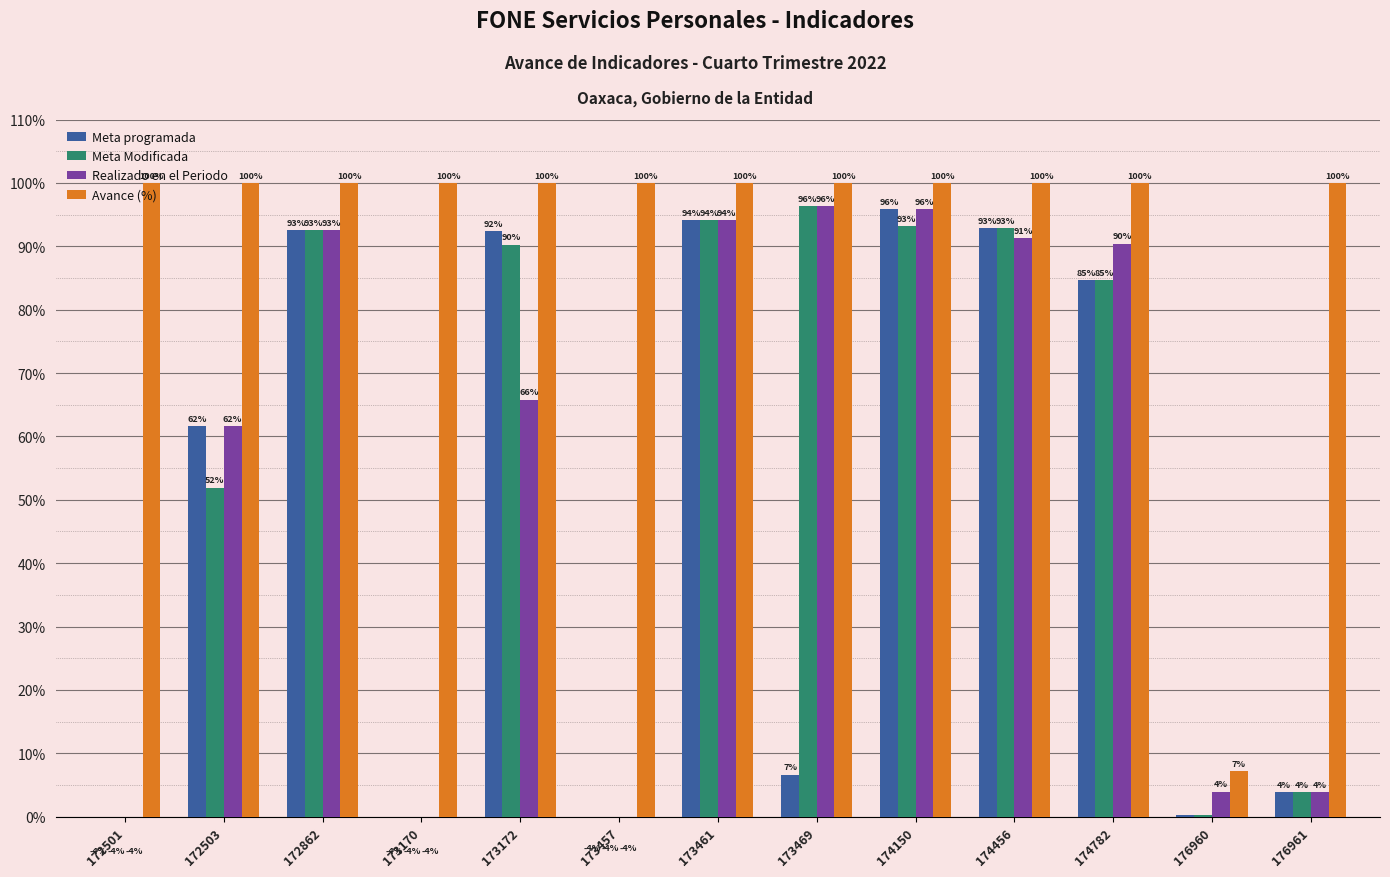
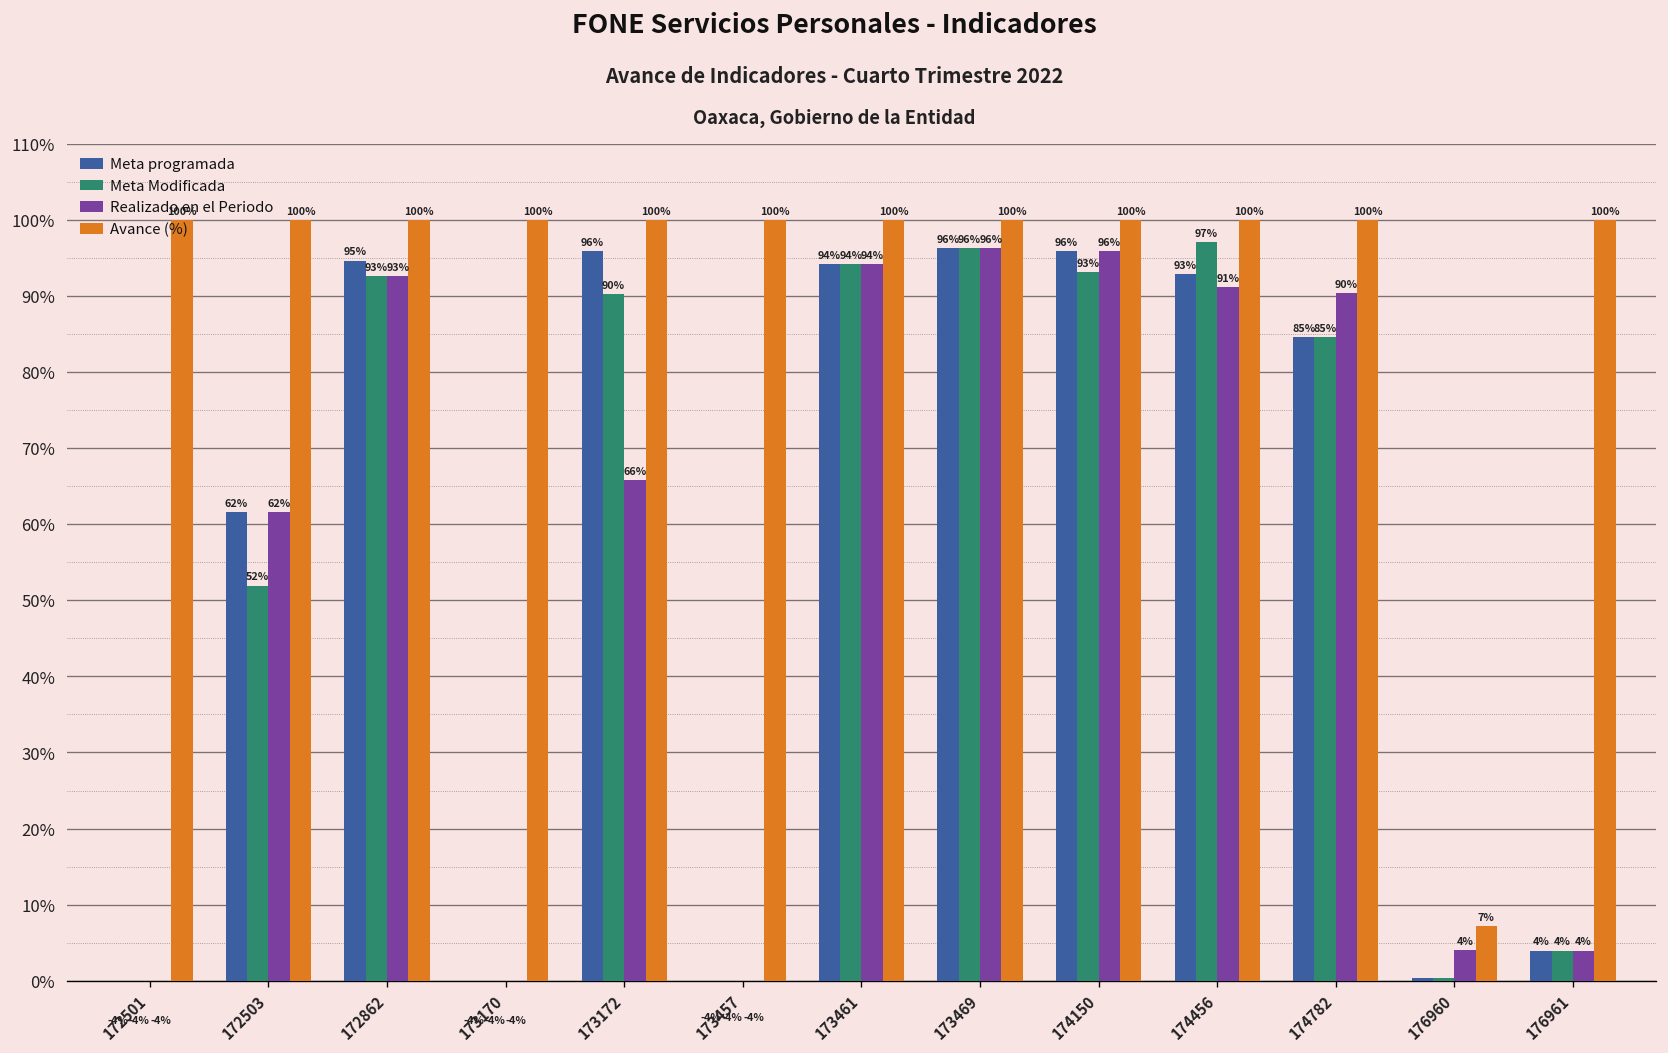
Meta programada, 172862: 93% -> 95%
Meta programada, 173172: 92% -> 96%
Meta programada, 173469: 7% -> 96%
Meta Modificada, 174456: 93% -> 97%
